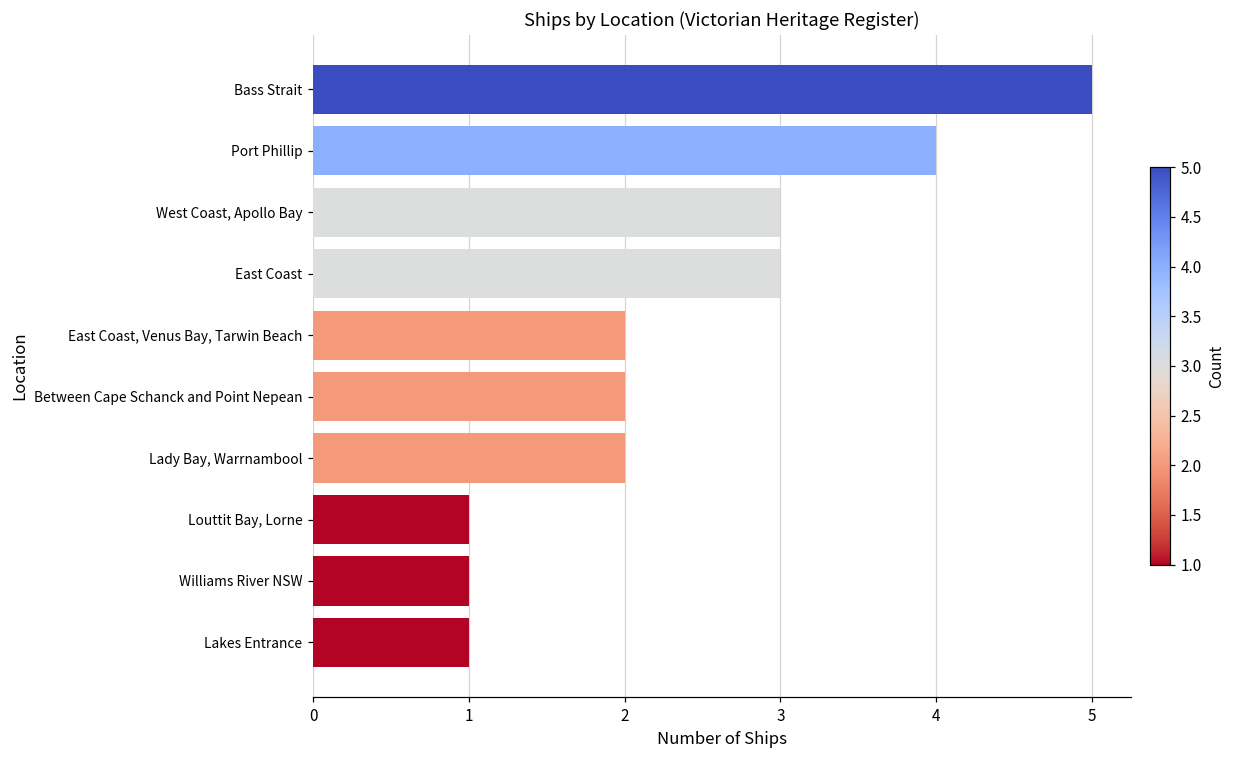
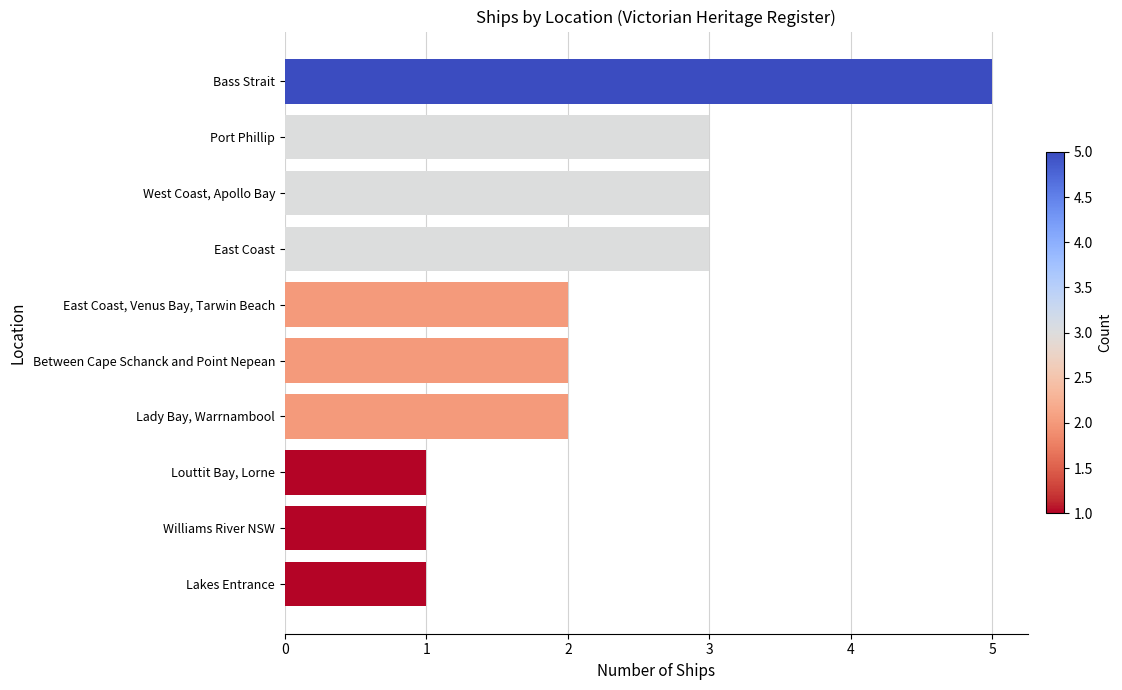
Port Phillip: 4 -> 3
